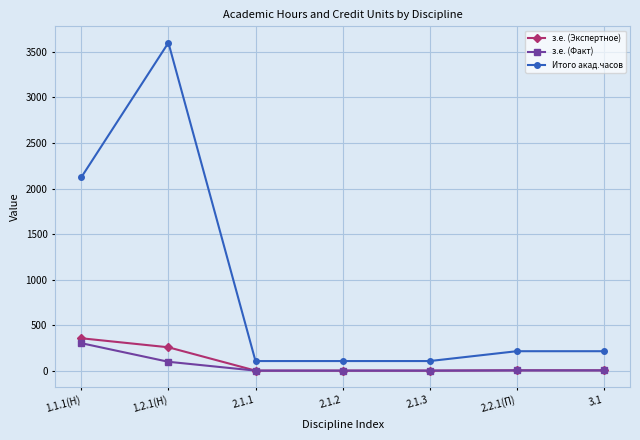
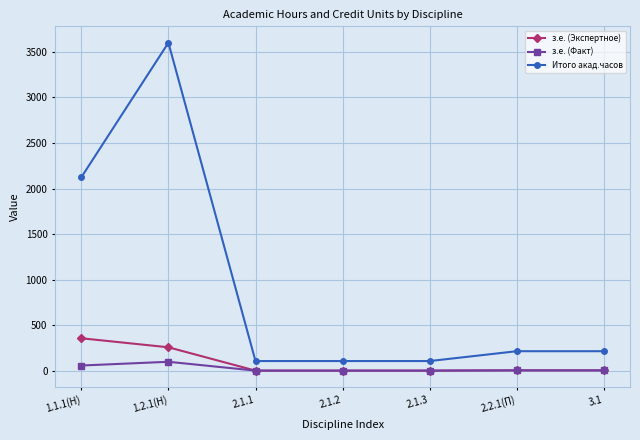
з.е. (Факт), 1.1.1(Н): 300 -> 100
